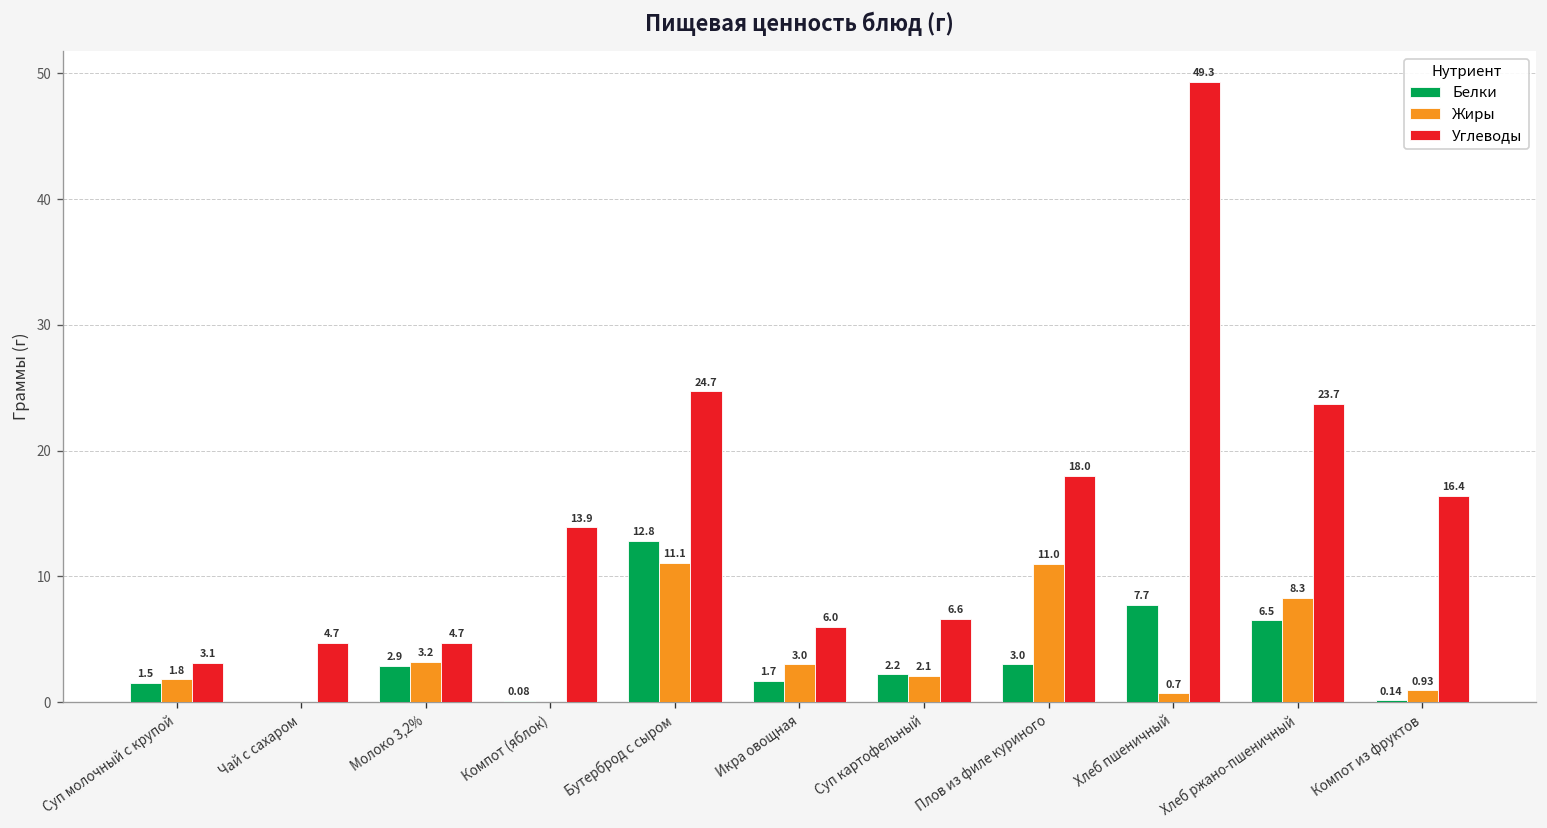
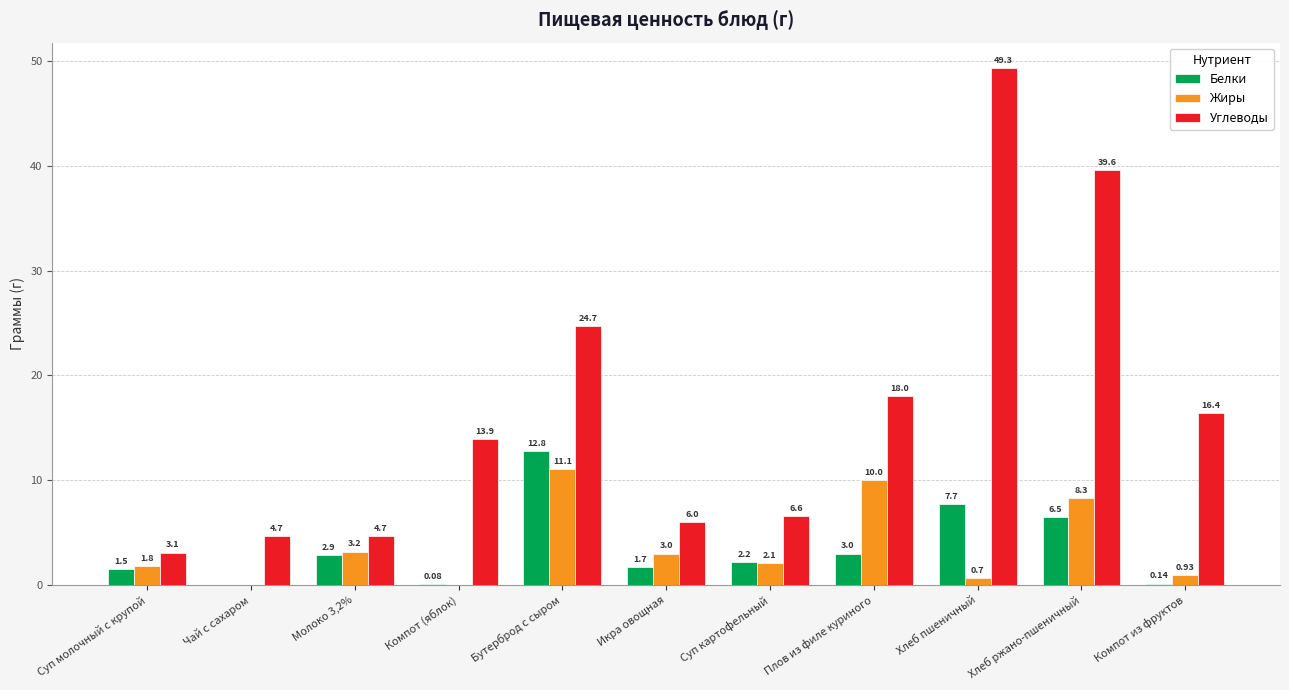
Жиры, Плов из филе куриного: 11.0 -> 10.0
Углеводы, Хлеб ржано-пшеничный: 23.7 -> 39.6
